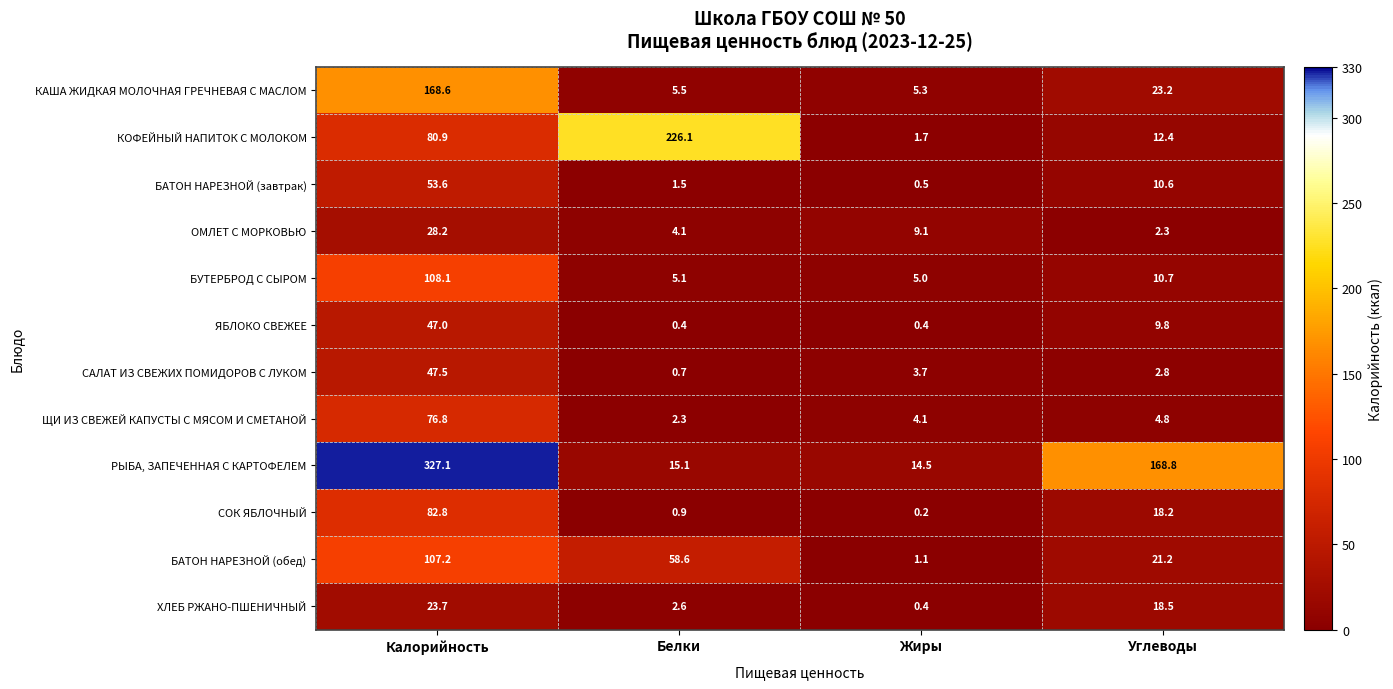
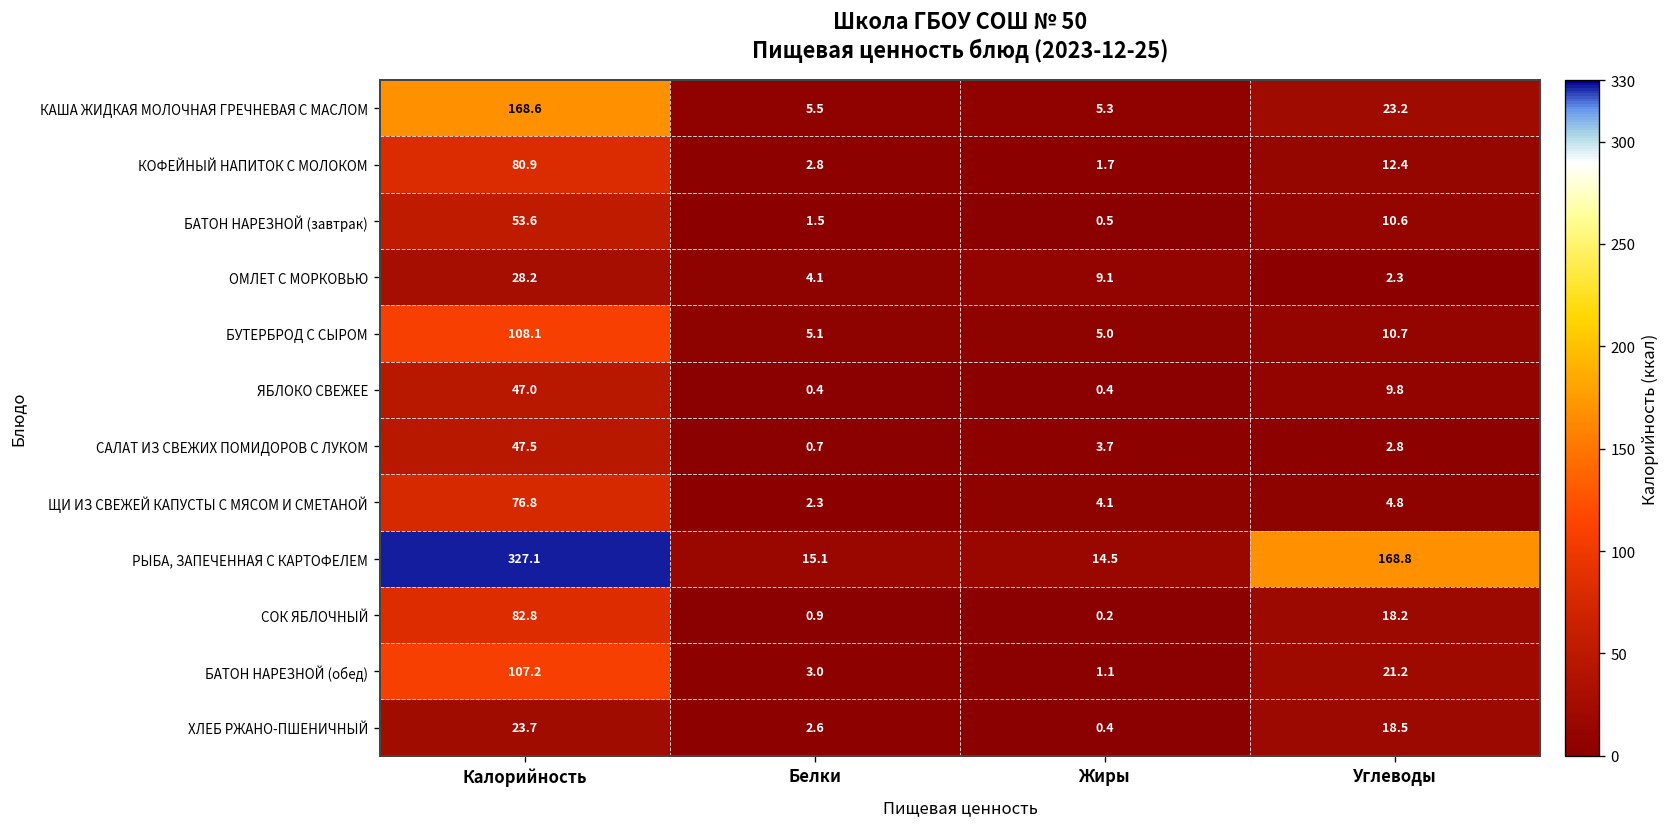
КОФЕЙНЫЙ НАПИТОК С МОЛОКОМ, Белки: 226.1 -> 2.8
БАТОН НАРЕЗНОЙ (обед), Белки: 58.6 -> 3.0
